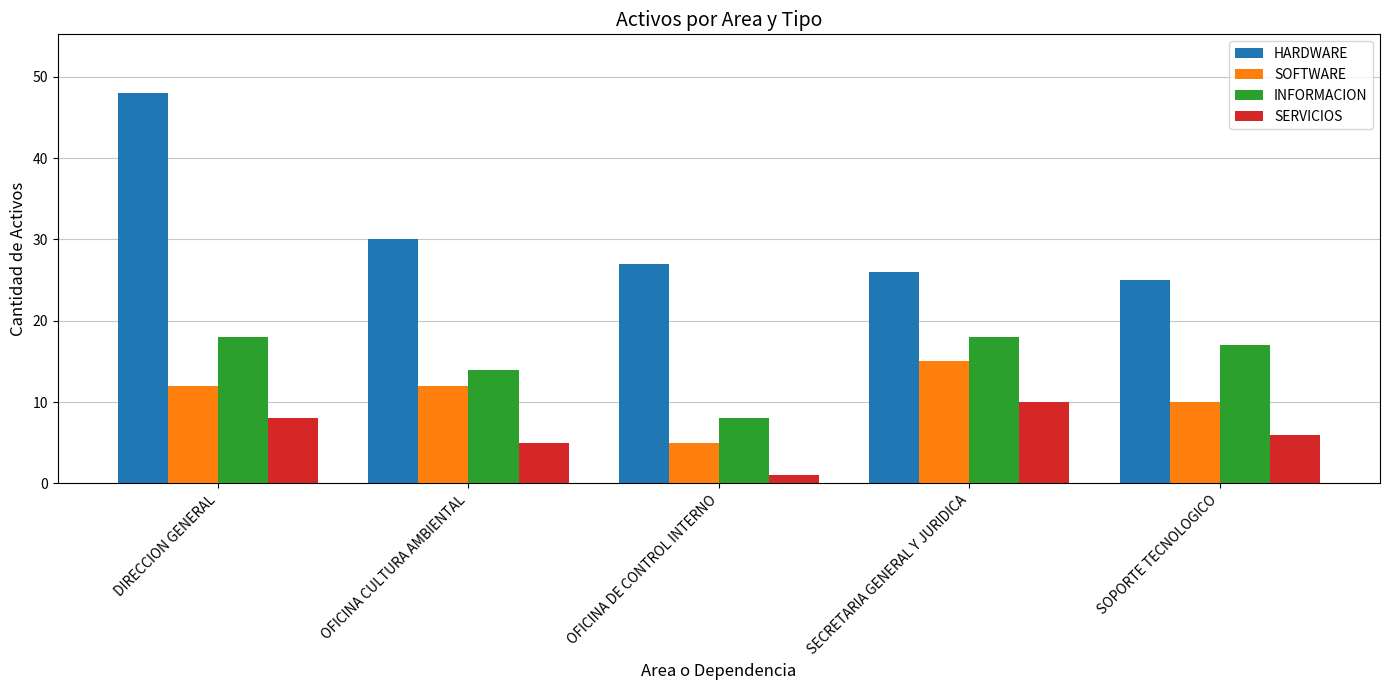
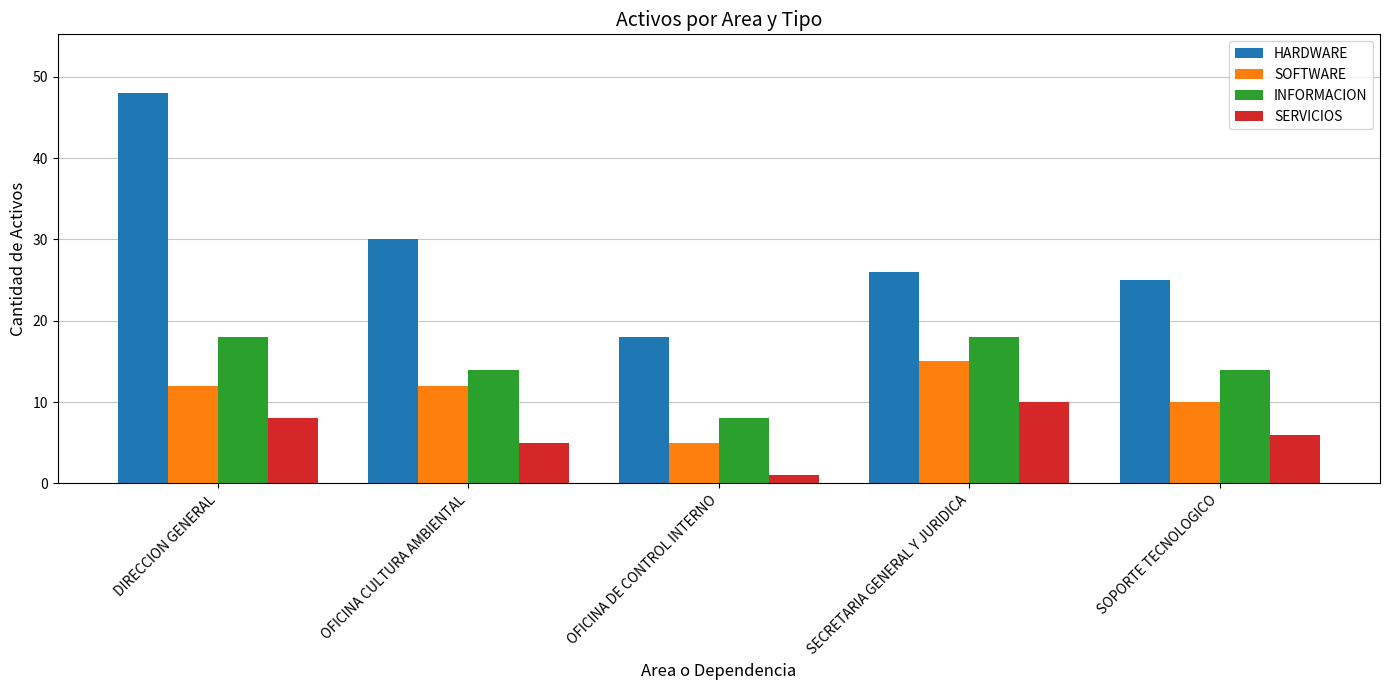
HARDWARE, OFICINA DE CONTROL INTERNO: 27 -> 18
INFORMACION, SOPORTE TECNOLOGICO: 17 -> 14
